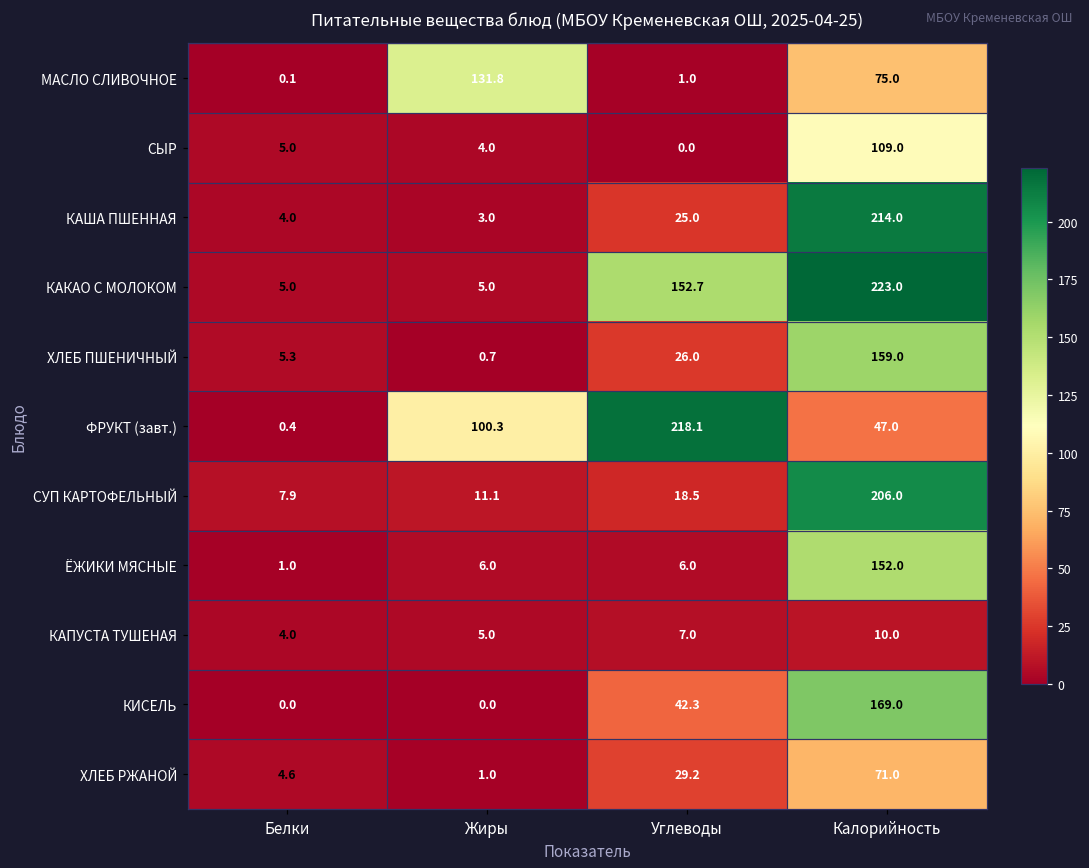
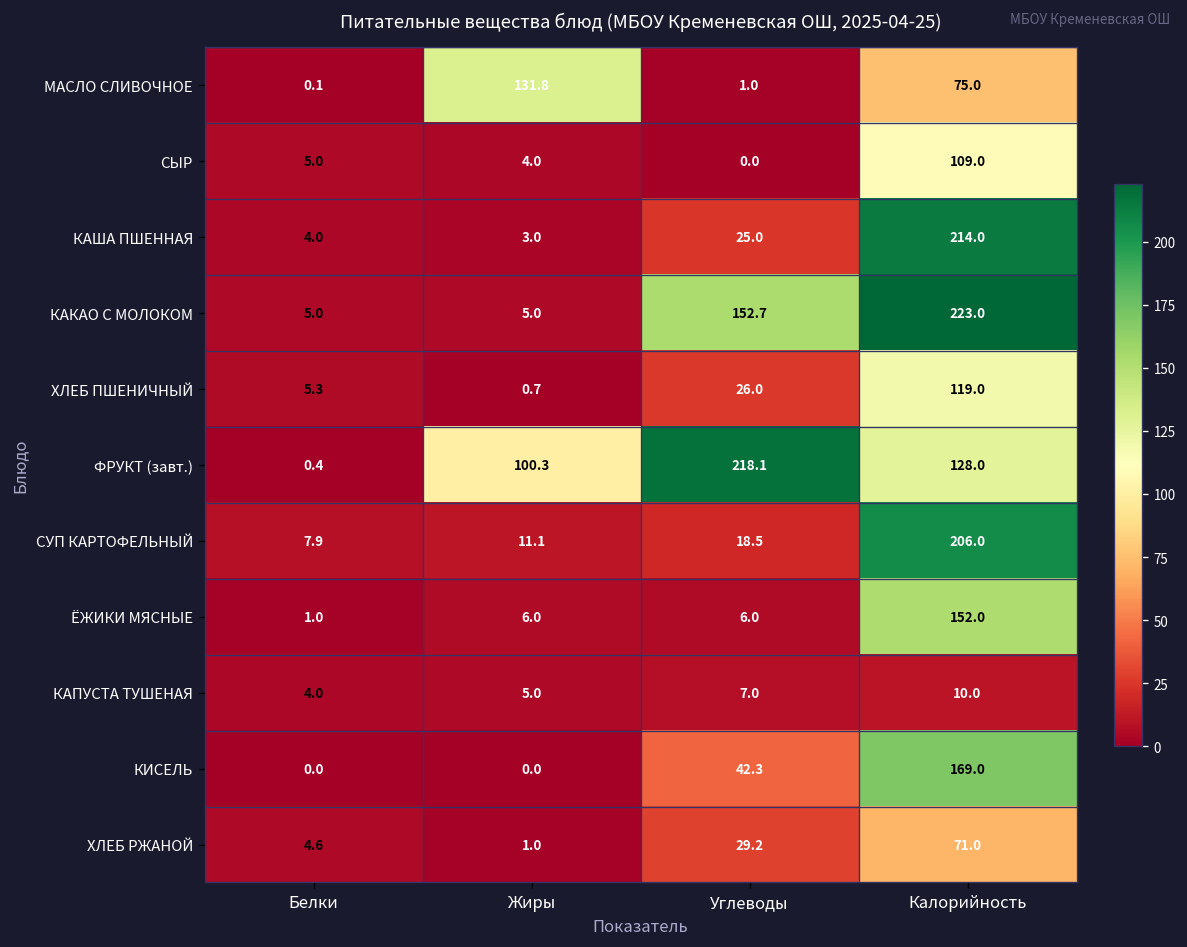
ХЛЕБ ПШЕНИЧНЫЙ, Калорийность: 159.0 -> 119.0
ФРУКТ (завт.), Калорийность: 47.0 -> 128.0
